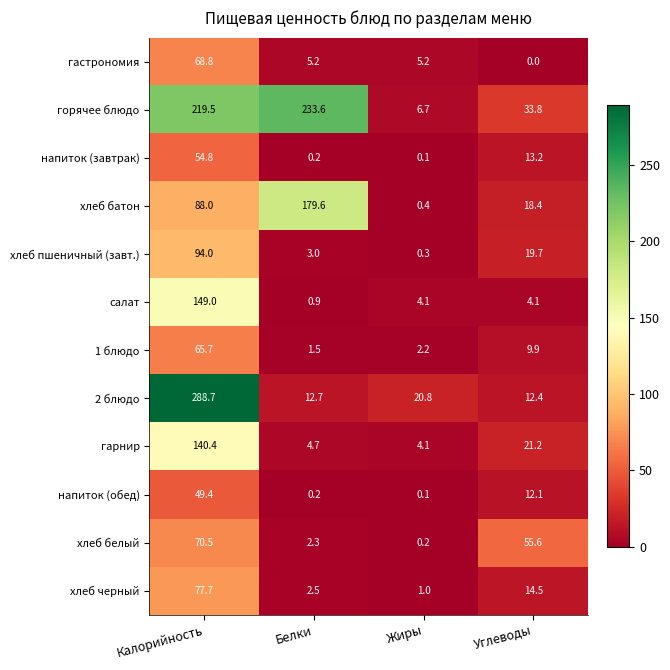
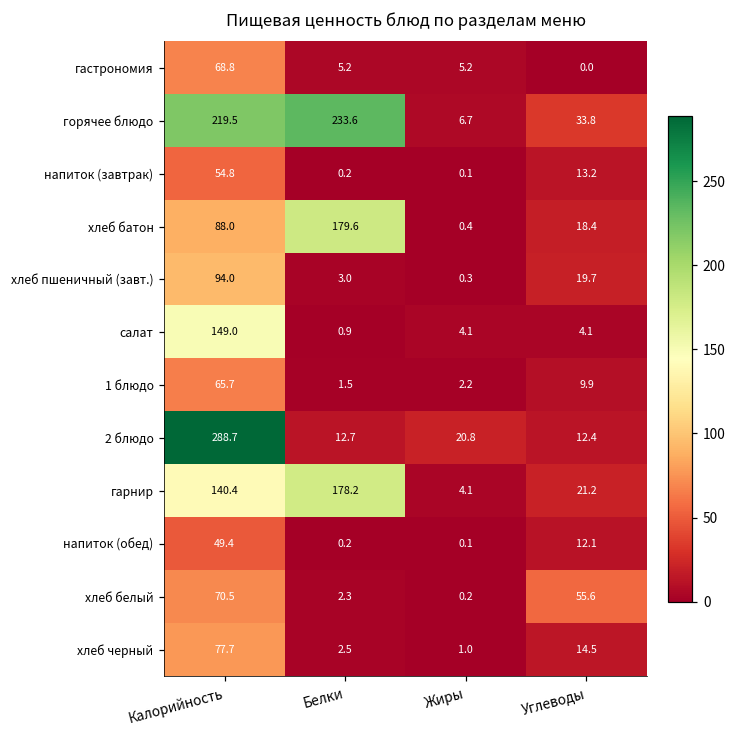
гарнир, Белки: 4.7 -> 178.2
